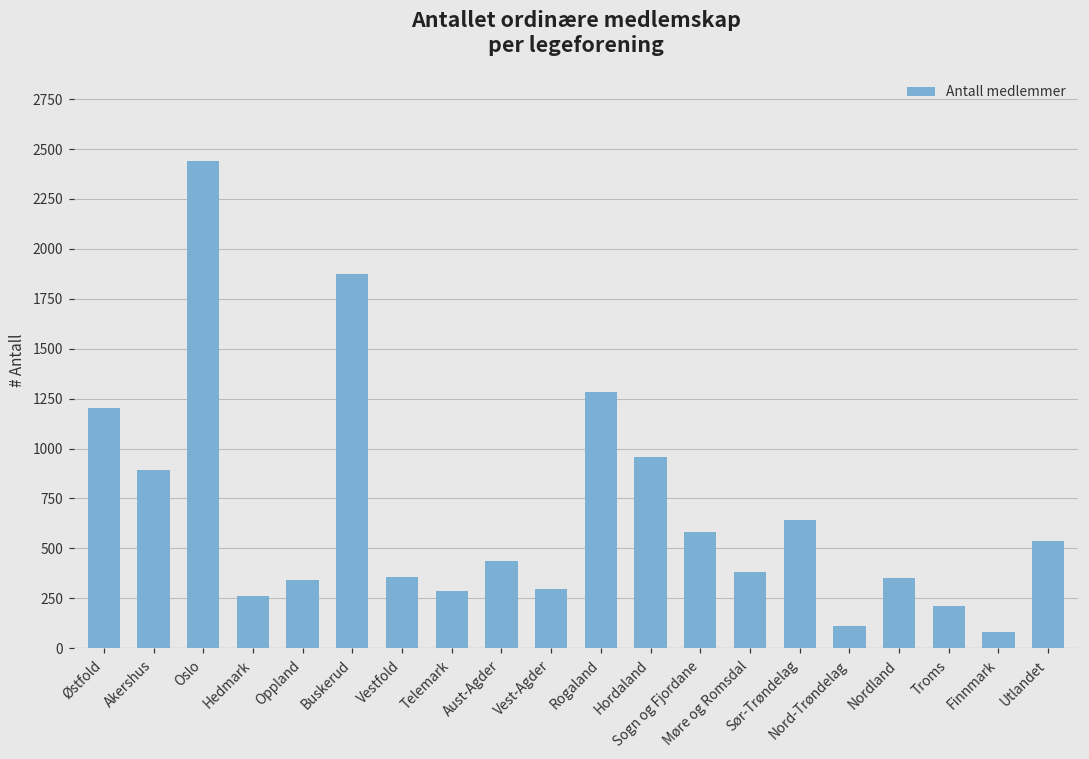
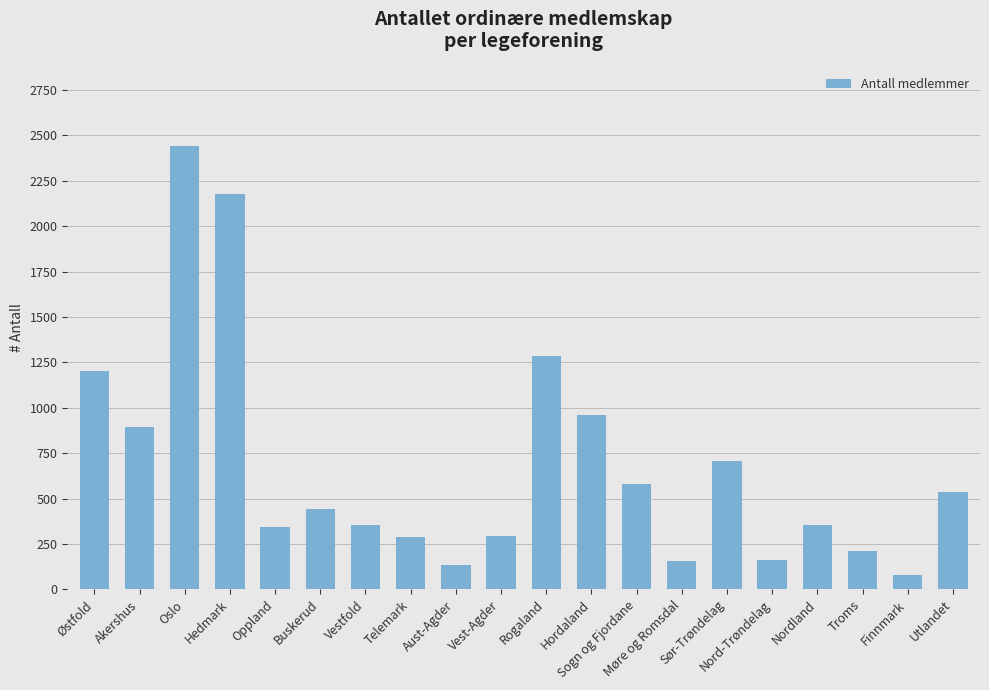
Hedmark: 260 -> 2180
Buskerud: 1870 -> 450
Aust-Agder: 440 -> 140
Møre og Romsdal: 380 -> 160
Sør-Trøndelag: 640 -> 710
Nord-Trøndelag: 110 -> 160
